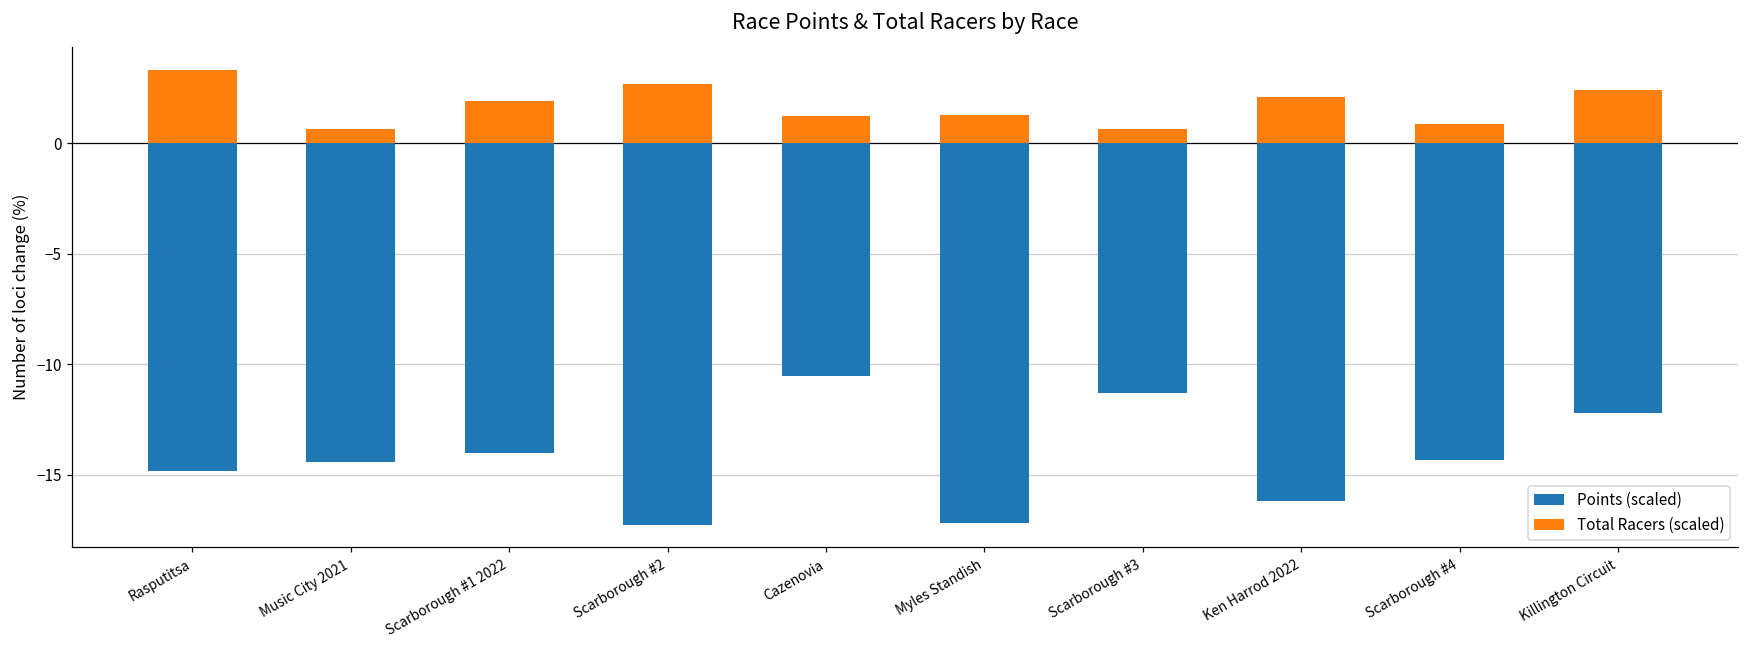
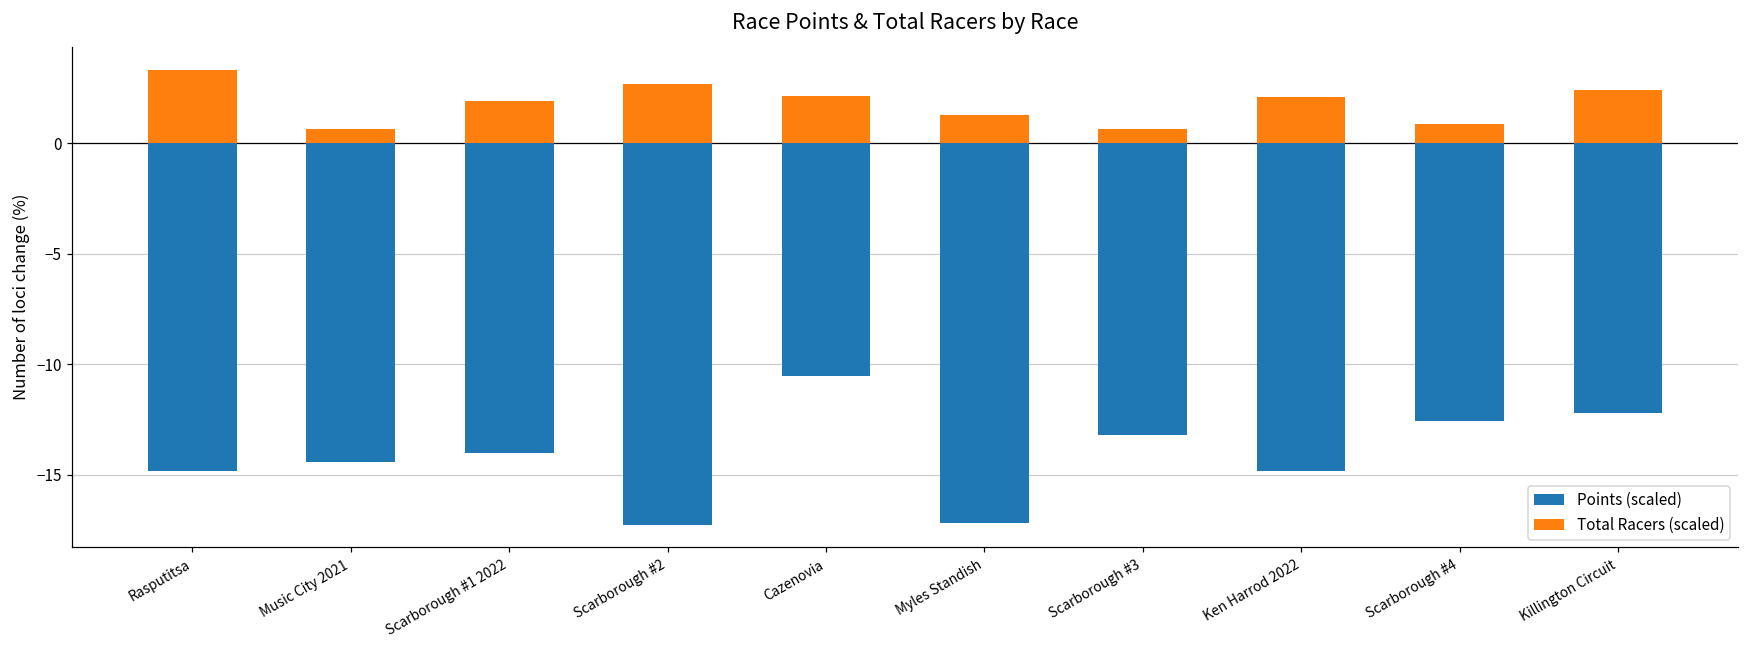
Total Racers (scaled), Cazenovia: 1.2 -> 2.1
Points (scaled), Scarborough #3: -11.3 -> -13.2
Points (scaled), Ken Harrod 2022: -16.2 -> -14.8
Points (scaled), Scarborough #4: -14.3 -> -12.6
